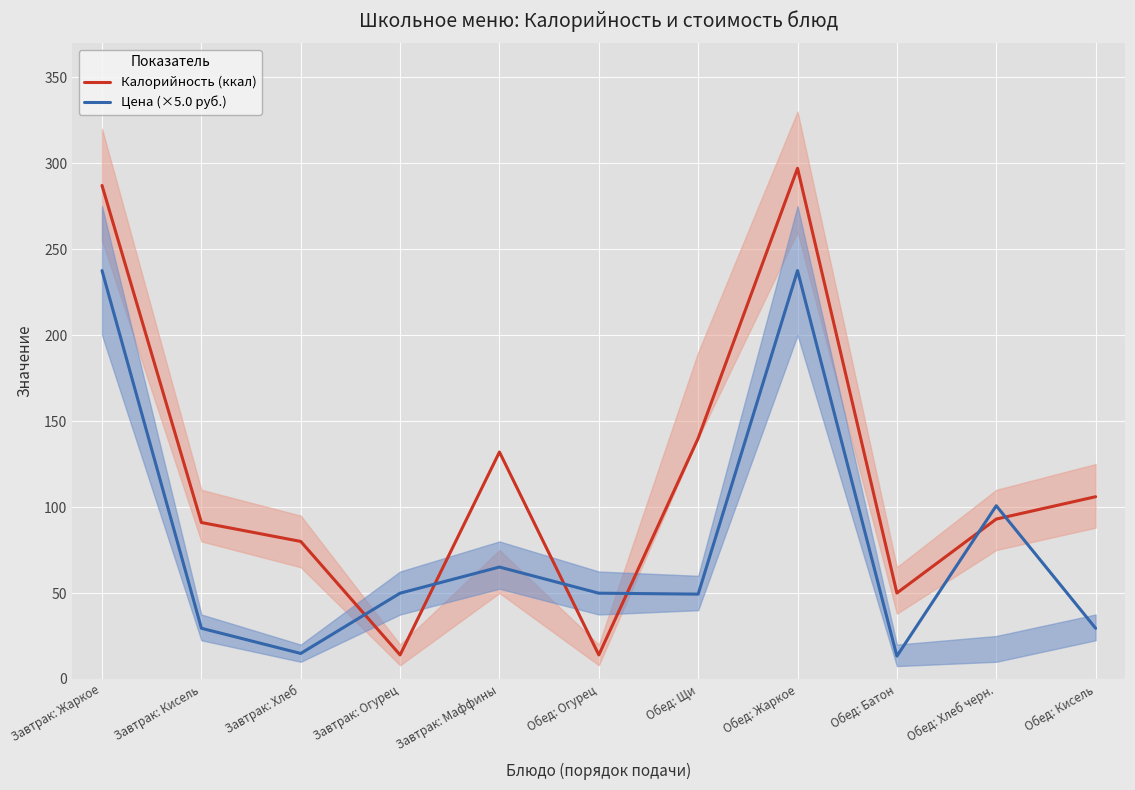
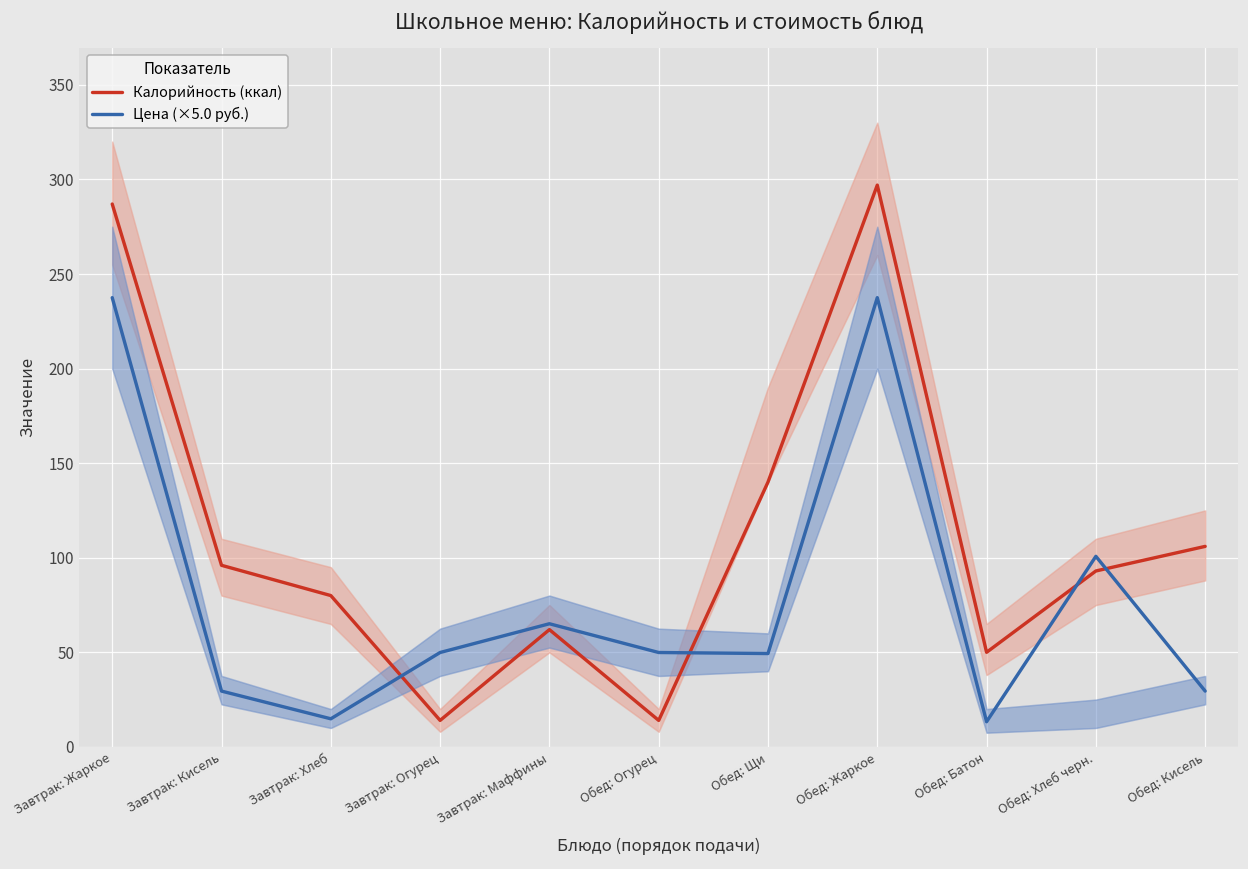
Калорийность (ккал), Завтрак: Кисель: 91 -> 96
Калорийность (ккал), Завтрак: Маффины: 132 -> 62
